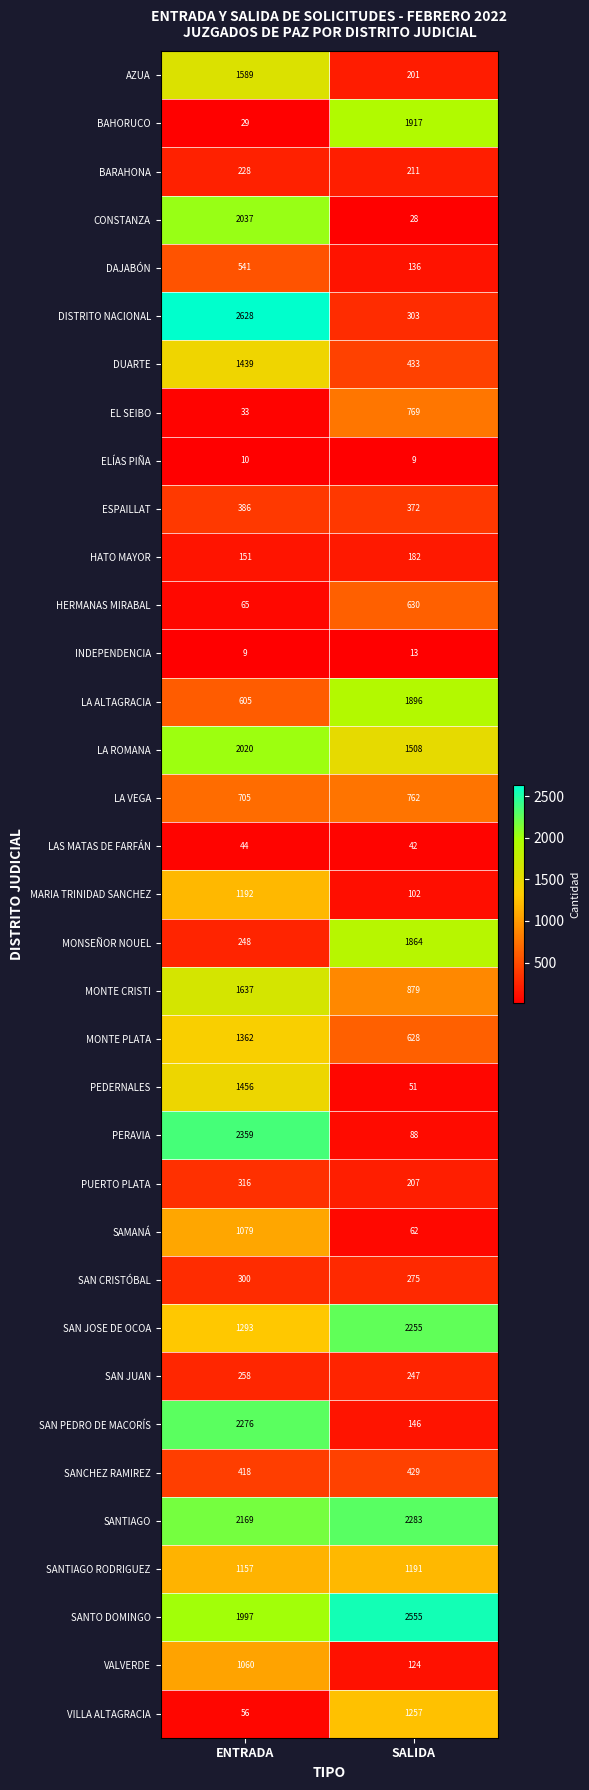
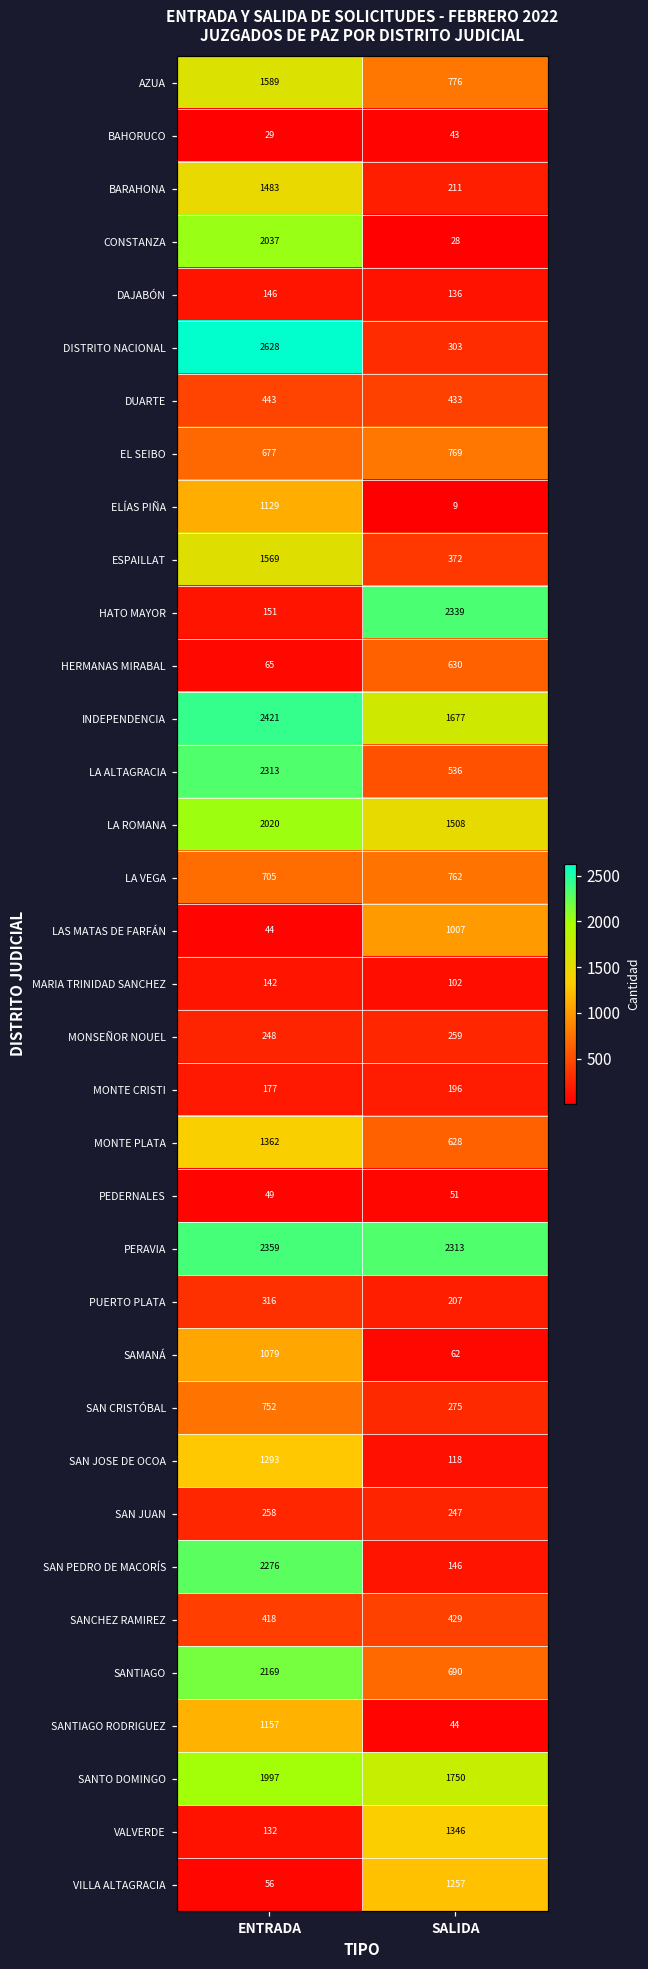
AZUA, SALIDA: 201 -> 776
BAHORUCO, SALIDA: 1917 -> 43
BARAHONA, ENTRADA: 228 -> 1483
DAJABÓN, ENTRADA: 541 -> 146
DUARTE, ENTRADA: 1439 -> 443
EL SEIBO, ENTRADA: 33 -> 677
ELÍAS PIÑA, ENTRADA: 10 -> 1129
ESPAILLAT, ENTRADA: 386 -> 1569
HATO MAYOR, SALIDA: 182 -> 2339
INDEPENDENCIA, ENTRADA: 9 -> 2421
INDEPENDENCIA, SALIDA: 13 -> 1677
LA ALTAGRACIA, ENTRADA: 605 -> 2313
LA ALTAGRACIA, SALIDA: 1896 -> 536
LAS MATAS DE FARFÁN, SALIDA: 42 -> 1007
MARIA TRINIDAD SANCHEZ, ENTRADA: 1192 -> 142
MONSEÑOR NOUEL, SALIDA: 1864 -> 259
MONTE CRISTI, ENTRADA: 1637 -> 177
MONTE CRISTI, SALIDA: 879 -> 196
PEDERNALES, ENTRADA: 1456 -> 49
PERAVIA, SALIDA: 88 -> 2313
SAN CRISTÓBAL, ENTRADA: 300 -> 752
SAN JOSE DE OCOA, SALIDA: 2255 -> 118
SANTIAGO, SALIDA: 2283 -> 690
SANTIAGO RODRIGUEZ, SALIDA: 1191 -> 44
SANTO DOMINGO, SALIDA: 2555 -> 1750
VALVERDE, ENTRADA: 1060 -> 132
VALVERDE, SALIDA: 124 -> 1346
